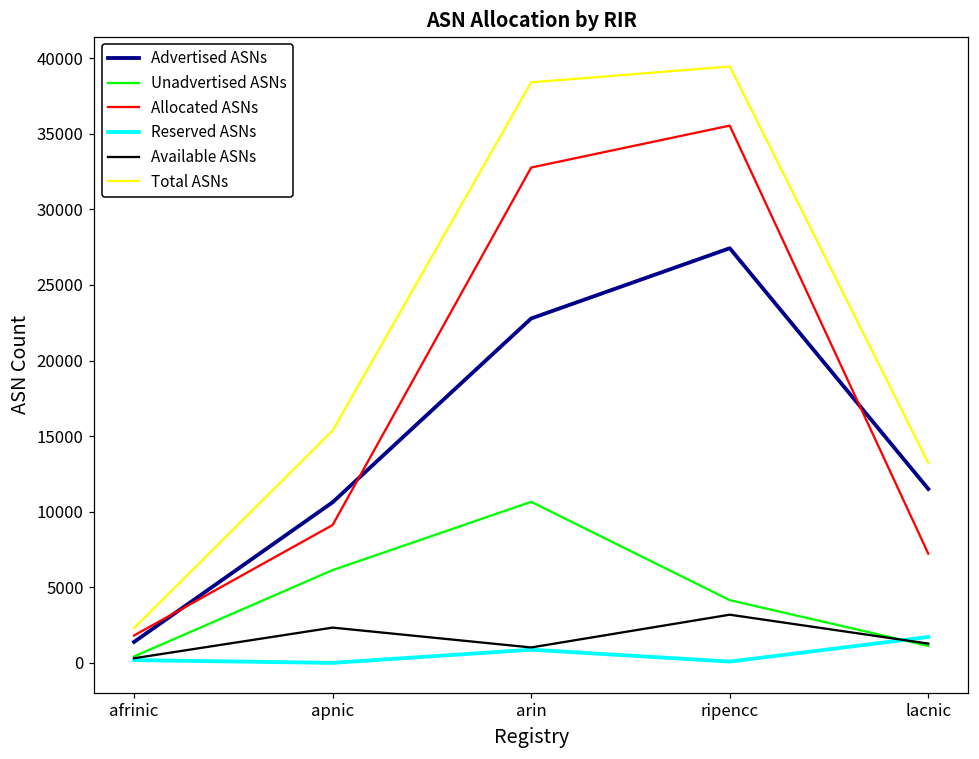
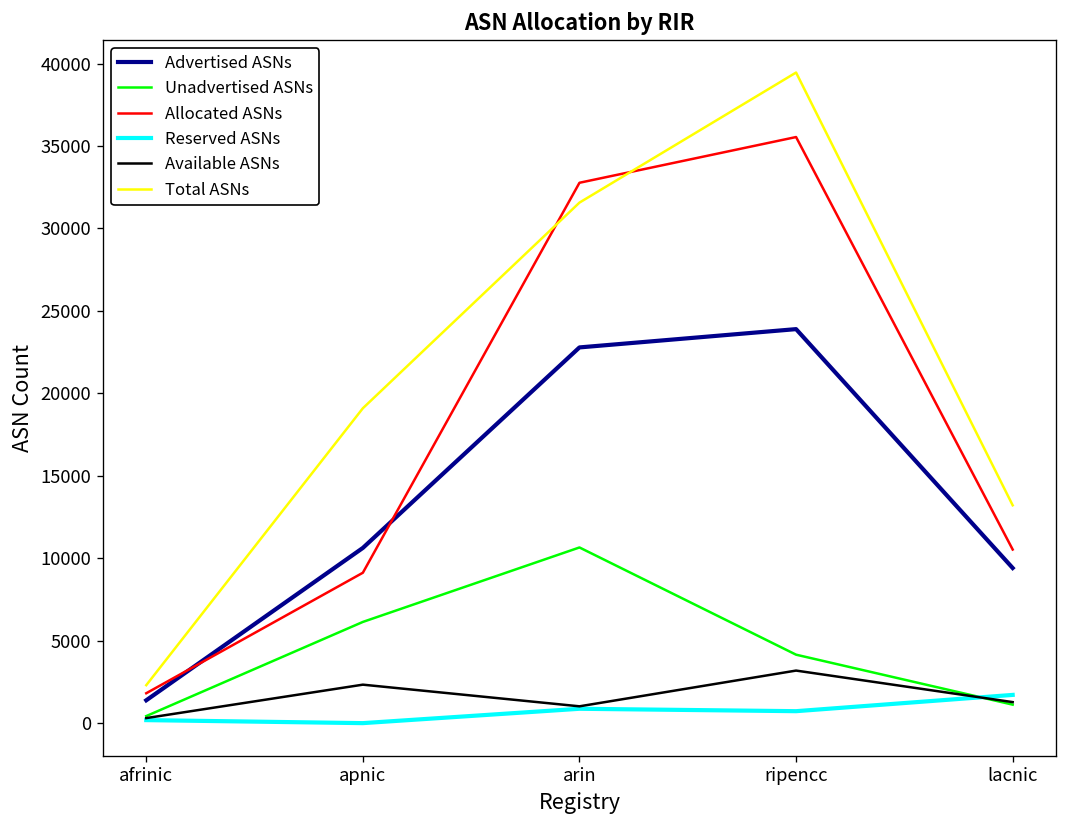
Total ASNs, apnic: 15400 -> 19100
Total ASNs, arin: 38400 -> 31600
Advertised ASNs, ripencc: 27400 -> 23900
Reserved ASNs, ripencc: 100 -> 700
Advertised ASNs, lacnic: 11500 -> 9400
Allocated ASNs, lacnic: 7200 -> 10500
